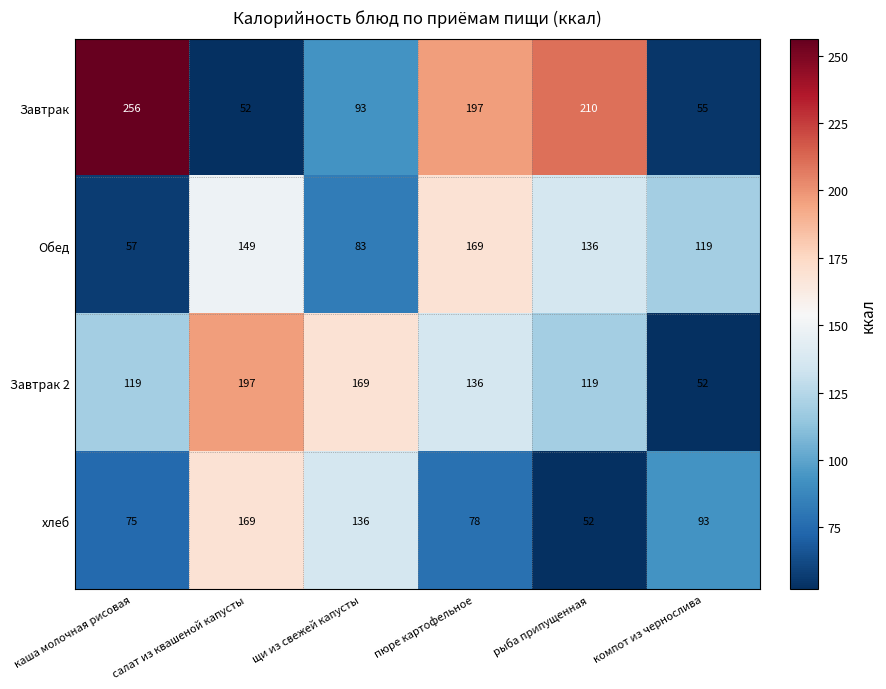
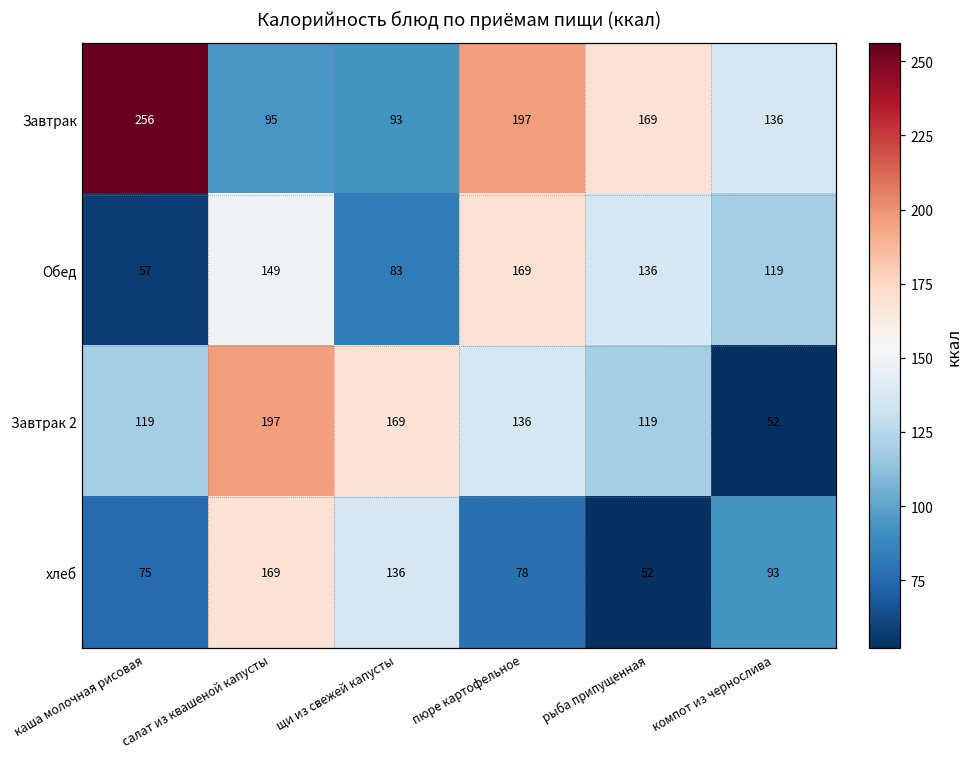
Завтрак, салат из квашеной капусты: 52 -> 95
Завтрак, рыба припущенная: 210 -> 169
Завтрак, компот из чернослива: 55 -> 136
